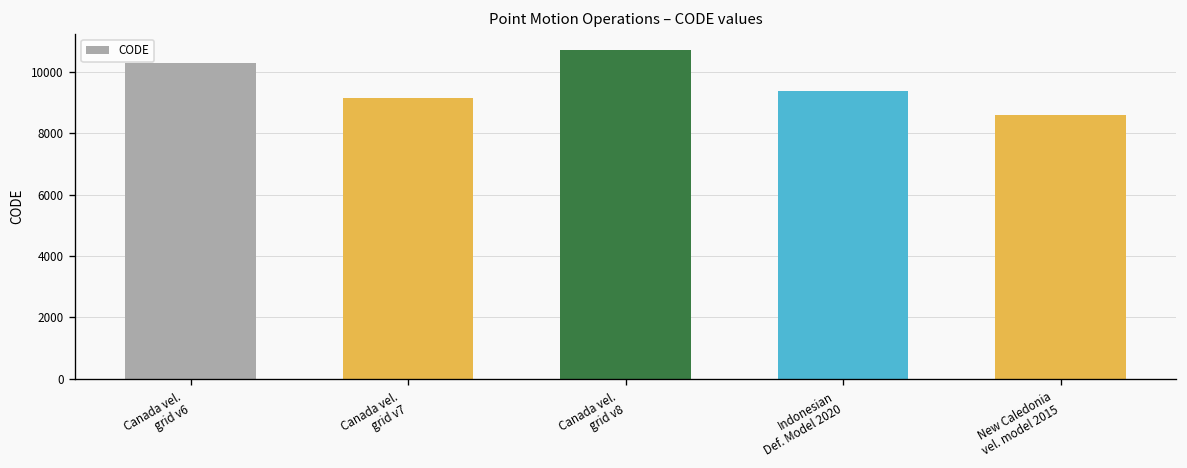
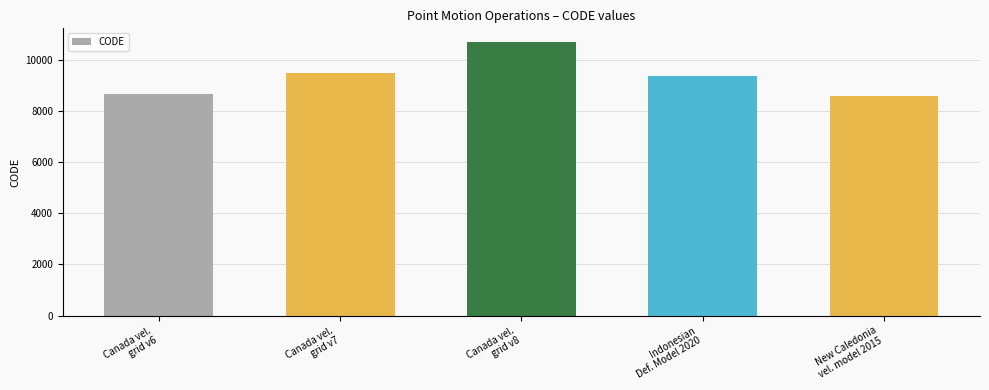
Canada vel. grid v6: 10300 -> 8700
Canada vel. grid v7: 9200 -> 9500
